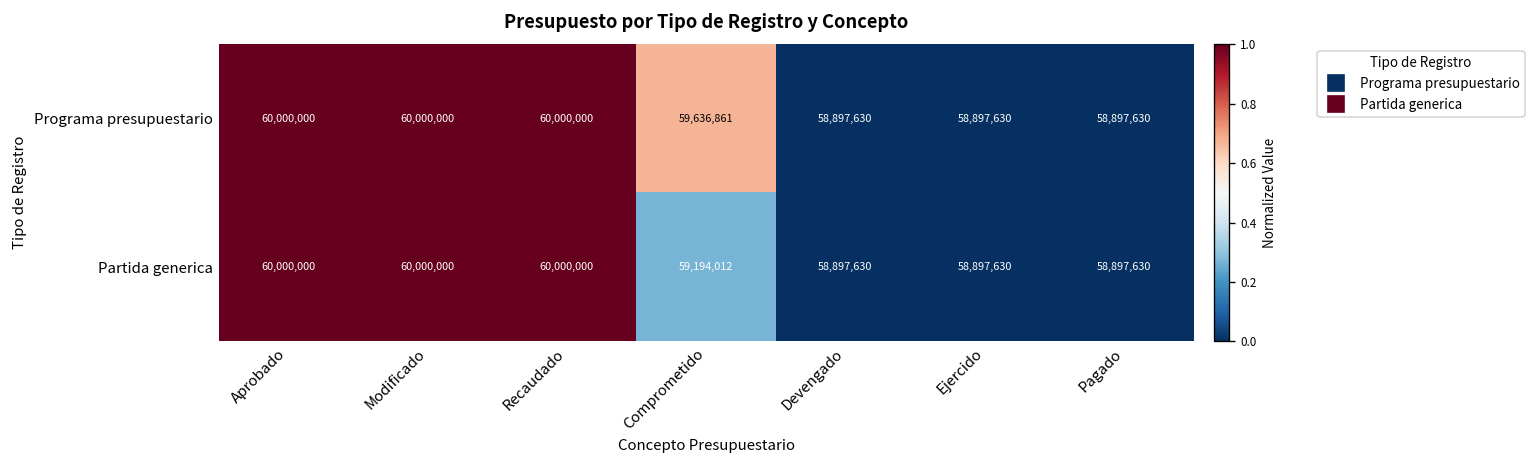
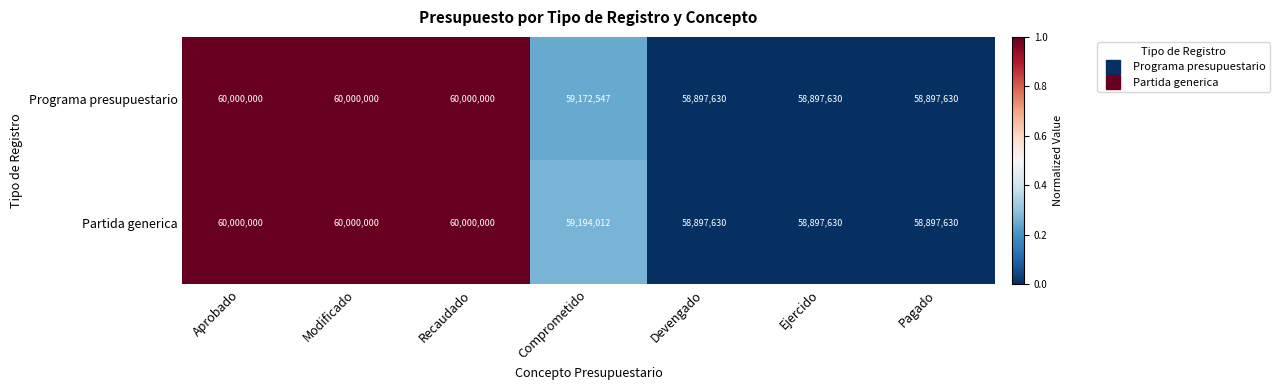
Programa presupuestario, Comprometido: 59,636,861 -> 59,172,547
